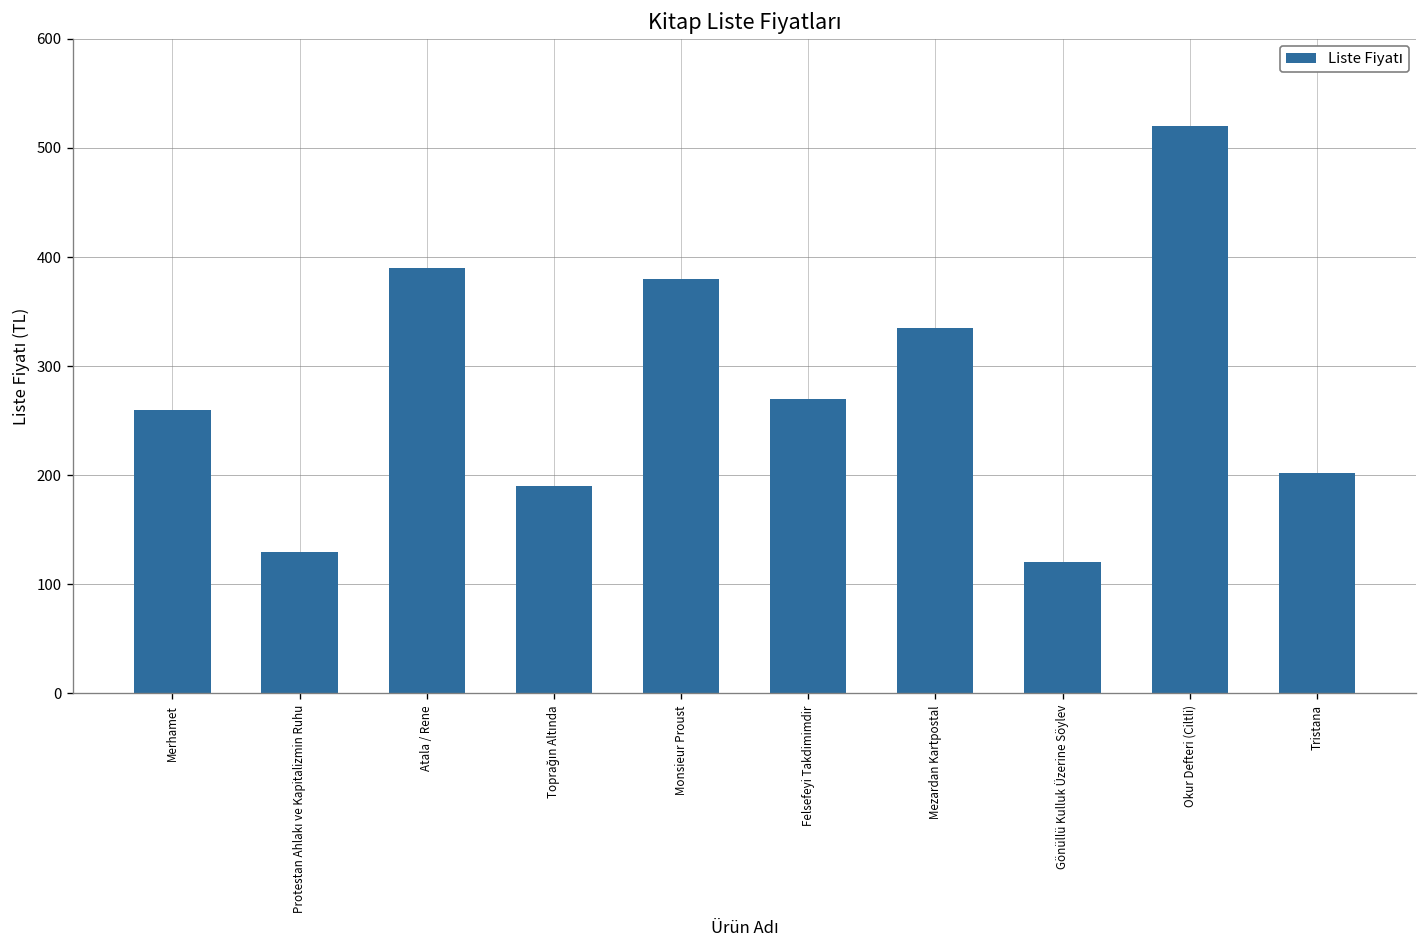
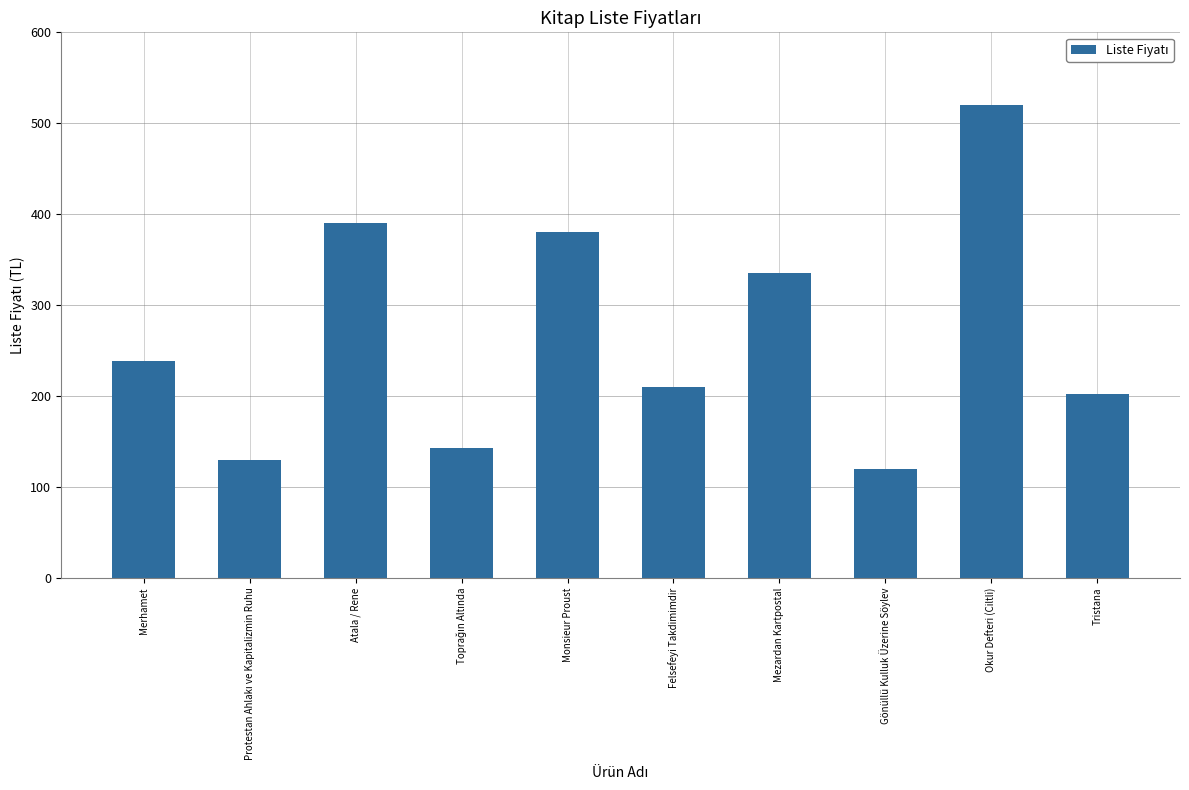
Merhamet: 260 -> 240
Toprağın Altında: 190 -> 140
Felsefeyi Takdimimdir: 270 -> 210
